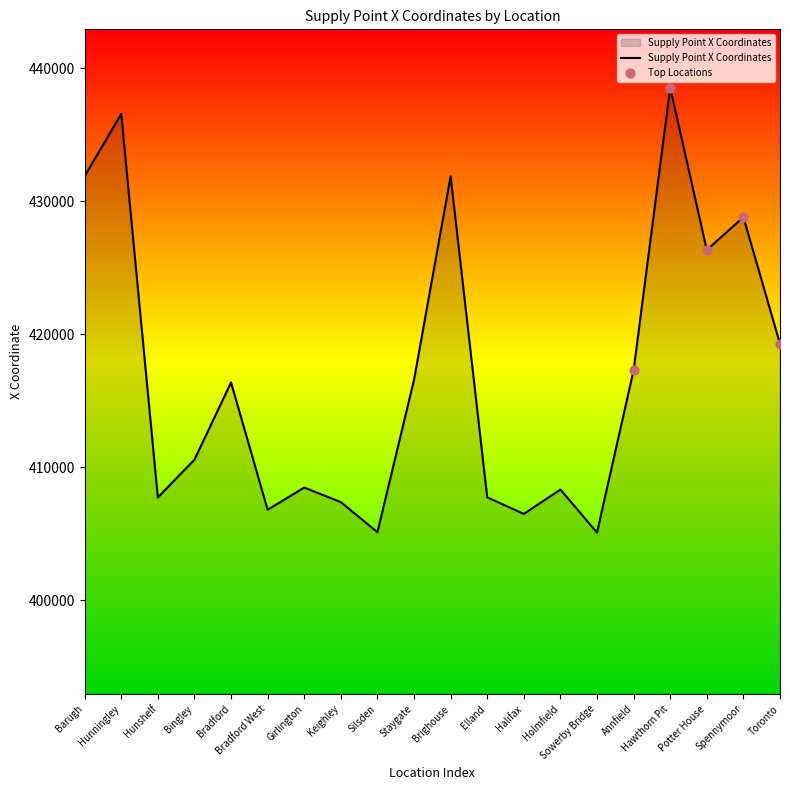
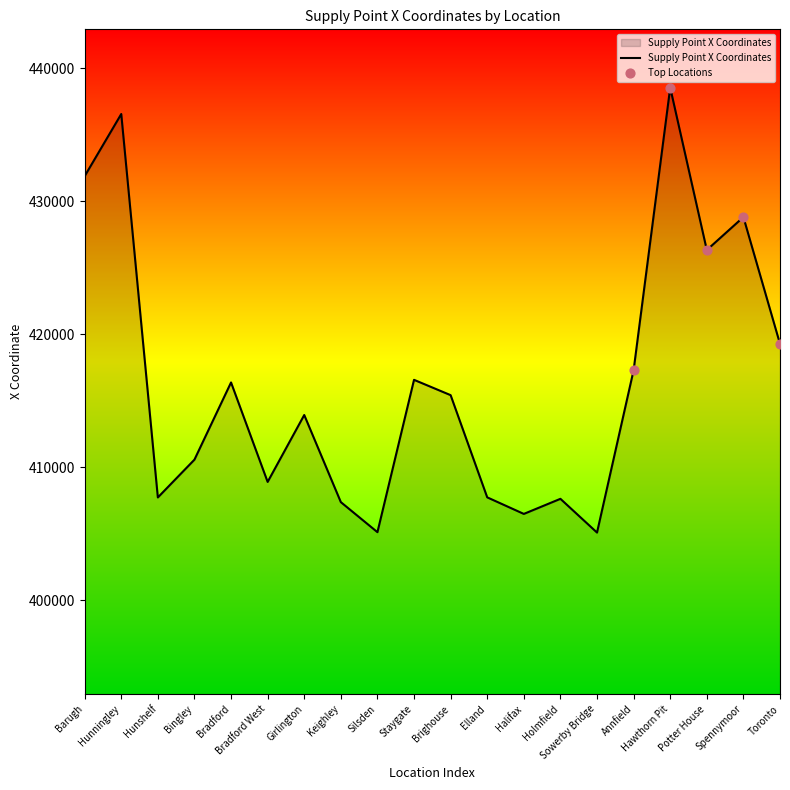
Supply Point X Coordinates, Bradford West: 406800 -> 408900
Supply Point X Coordinates, Girlington: 408500 -> 413900
Supply Point X Coordinates, Brighouse: 431900 -> 415400
Supply Point X Coordinates, Holmfield: 408300 -> 407600
